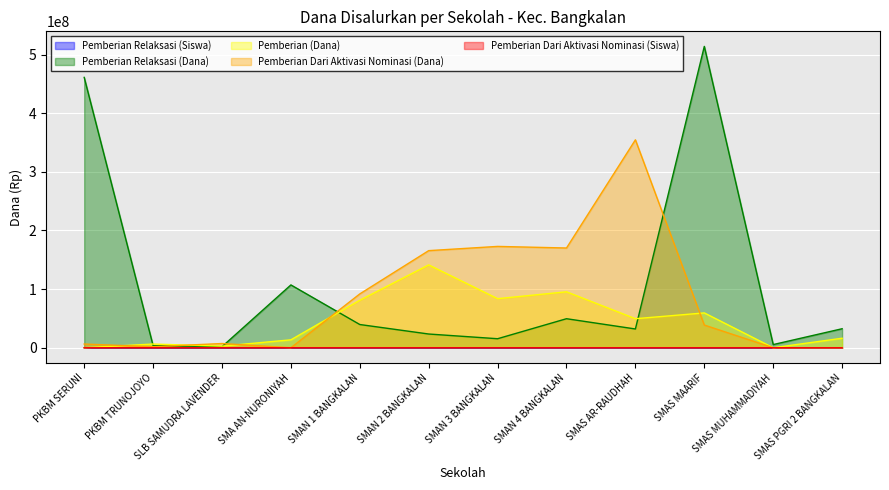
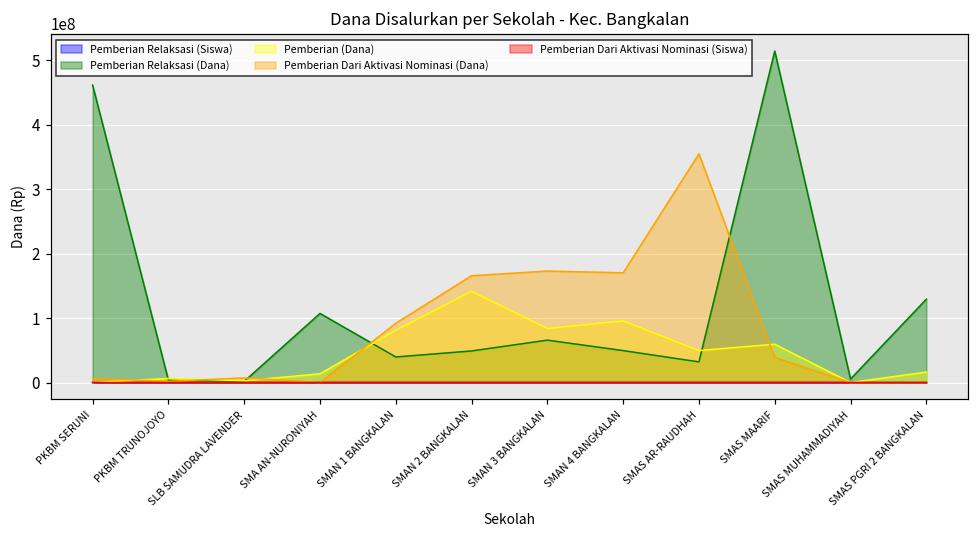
Pemberian Relaksasi (Dana), SMAN 2 BANGKALAN: 20000000 -> 50000000
Pemberian Relaksasi (Dana), SMAN 3 BANGKALAN: 20000000 -> 70000000
Pemberian Relaksasi (Dana), SMAS PGRI 2 BANGKALAN: 30000000 -> 130000000
